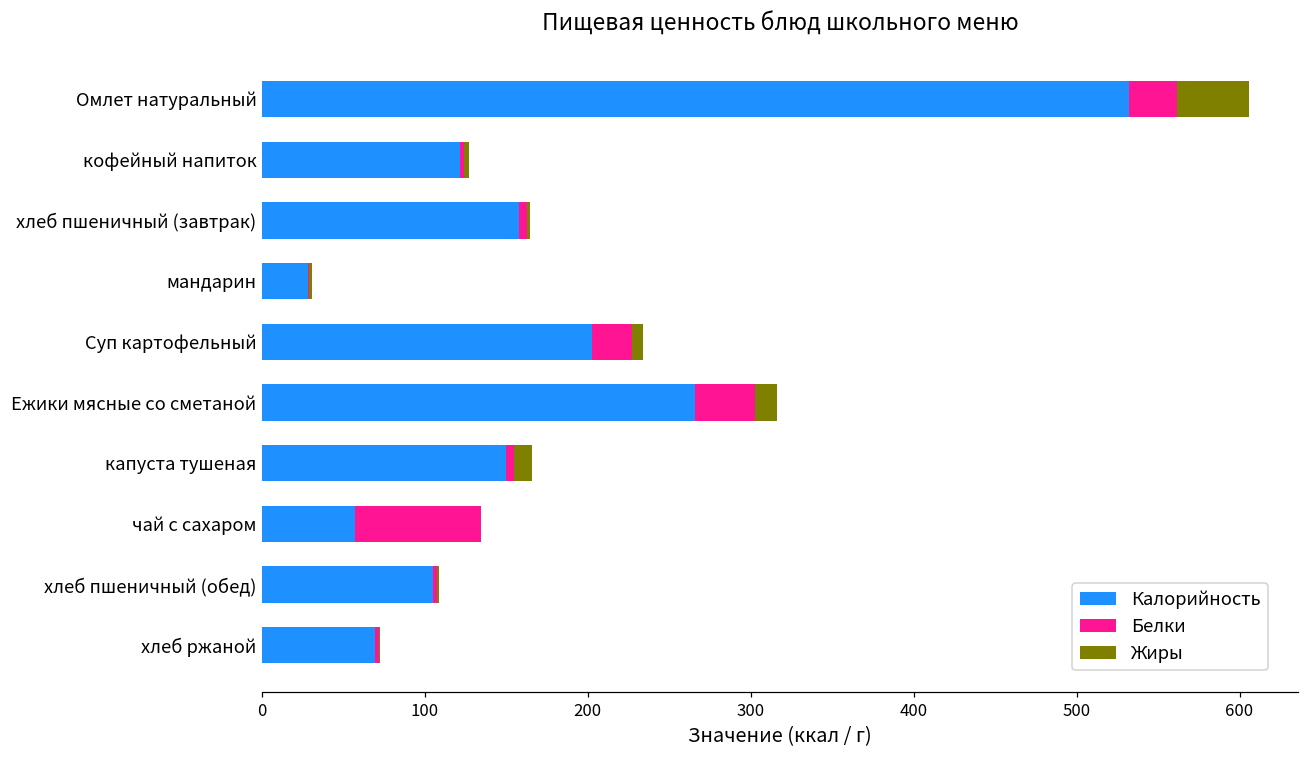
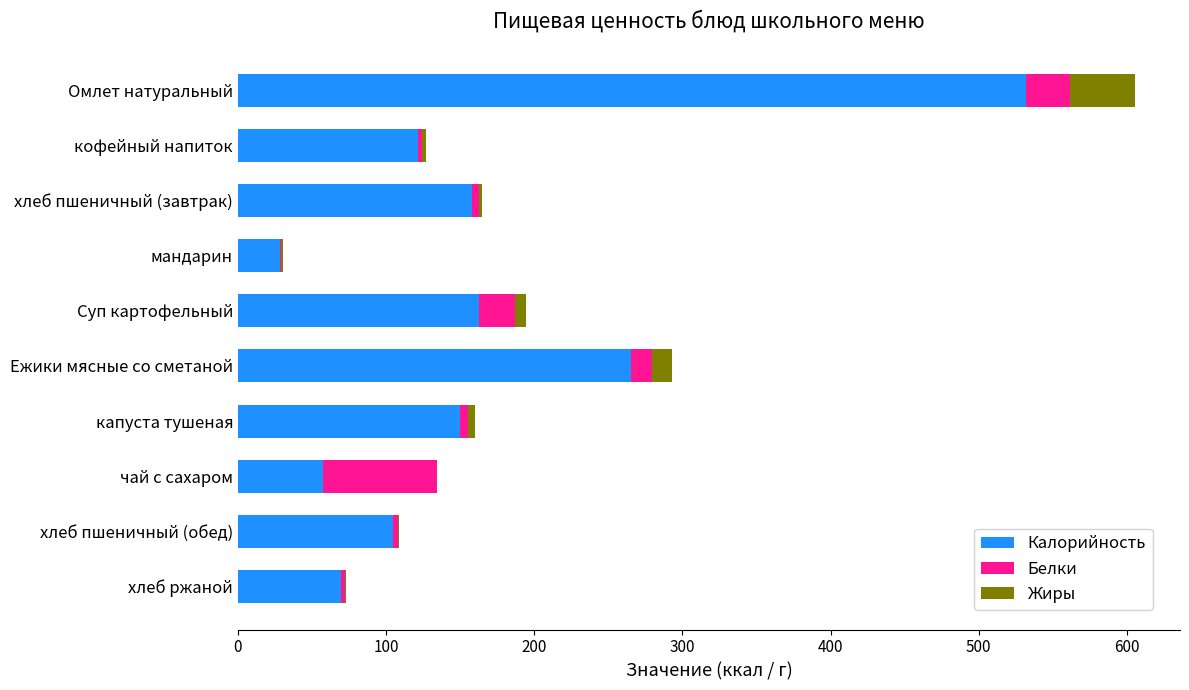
Калорийность, Суп картофельный: 203 -> 163
Белки, Ежики мясные со сметаной: 37 -> 14
Жиры, капуста тушеная: 11 -> 5
